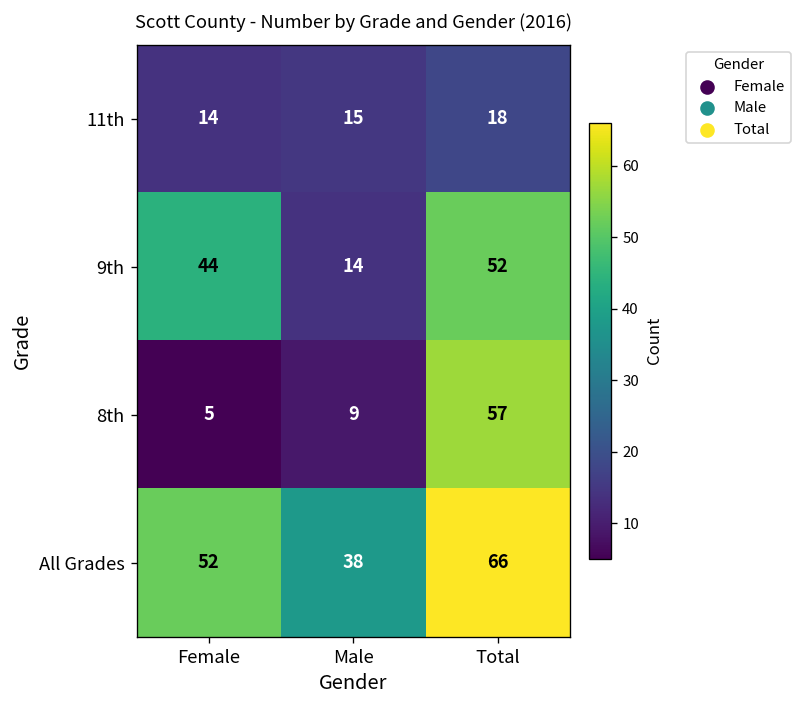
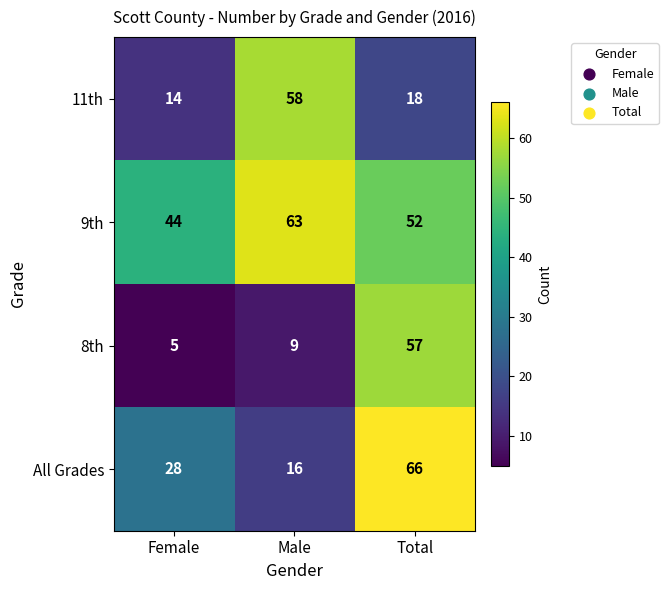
11th, Male: 15 -> 58
9th, Male: 14 -> 63
All Grades, Female: 52 -> 28
All Grades, Male: 38 -> 16
